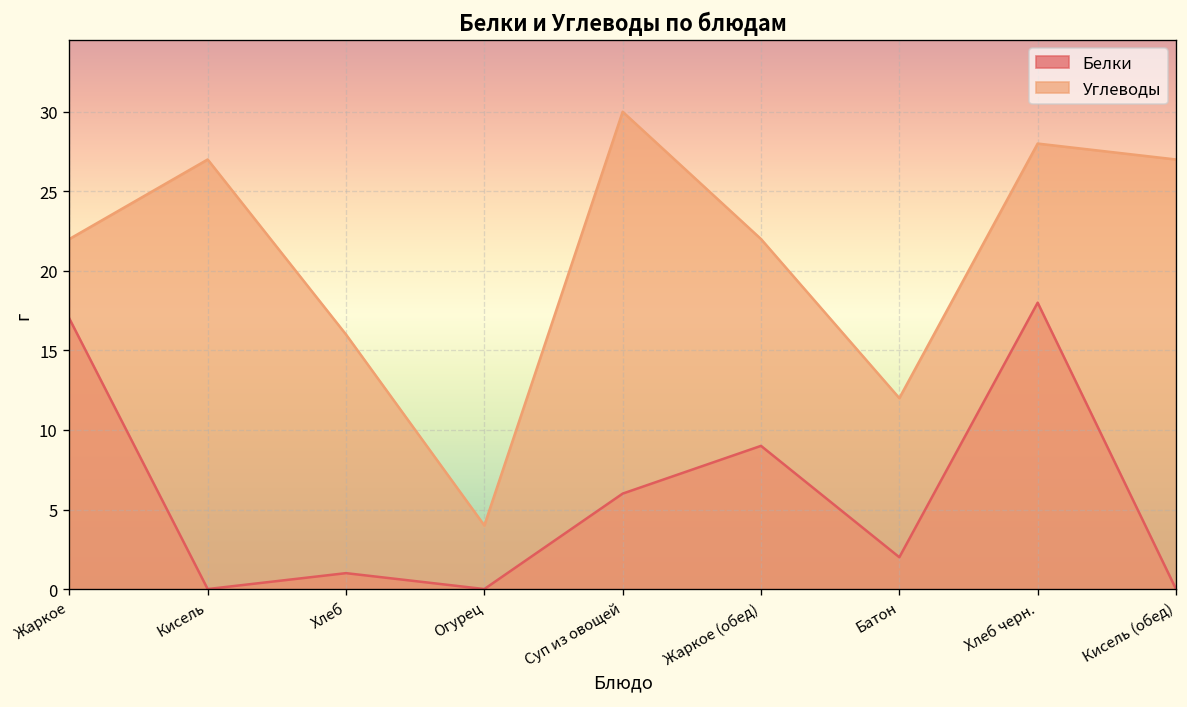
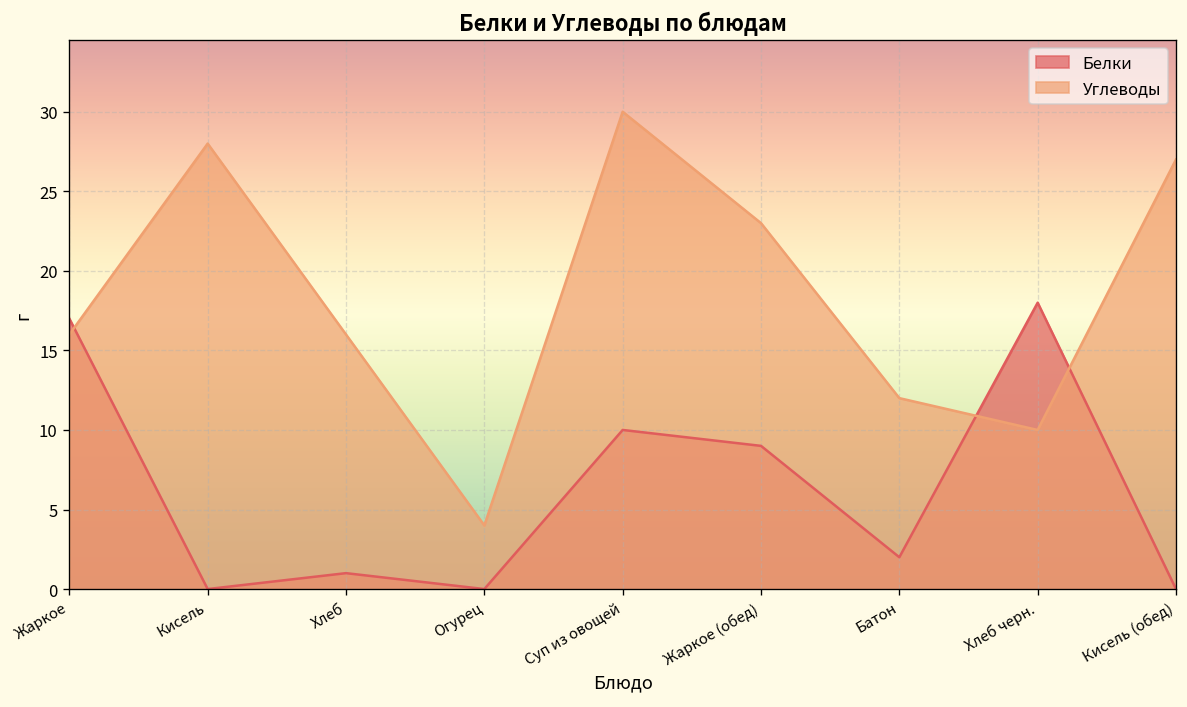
Углеводы, Жаркое: 22 -> 16
Углеводы, Кисель: 27 -> 28
Белки, Суп из овощей: 6 -> 10
Углеводы, Жаркое (обед): 22 -> 23
Углеводы, Хлеб черн.: 28 -> 10
